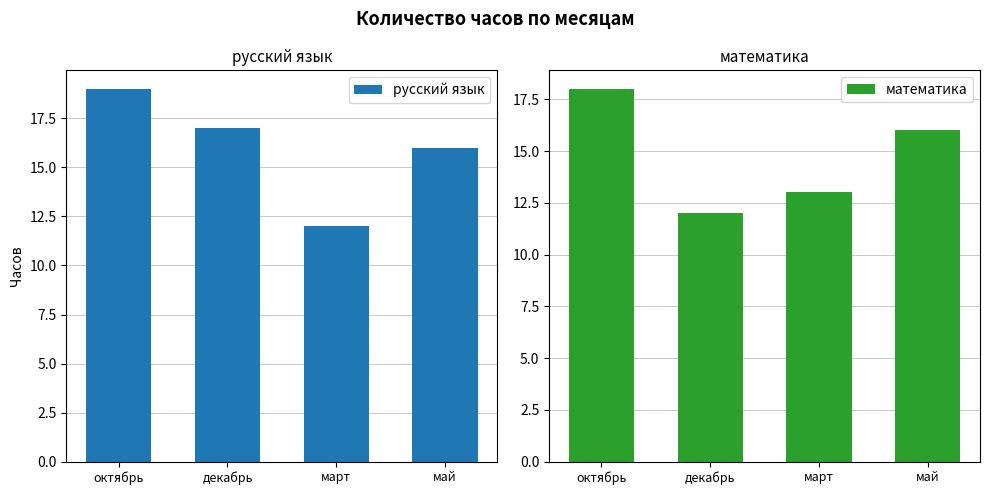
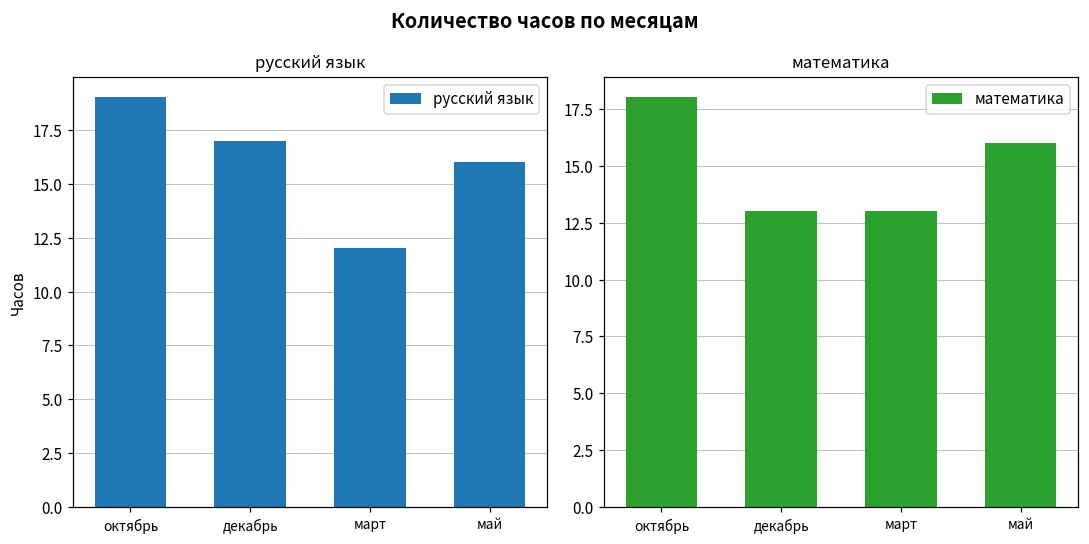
математика, декабрь: 12 -> 13
